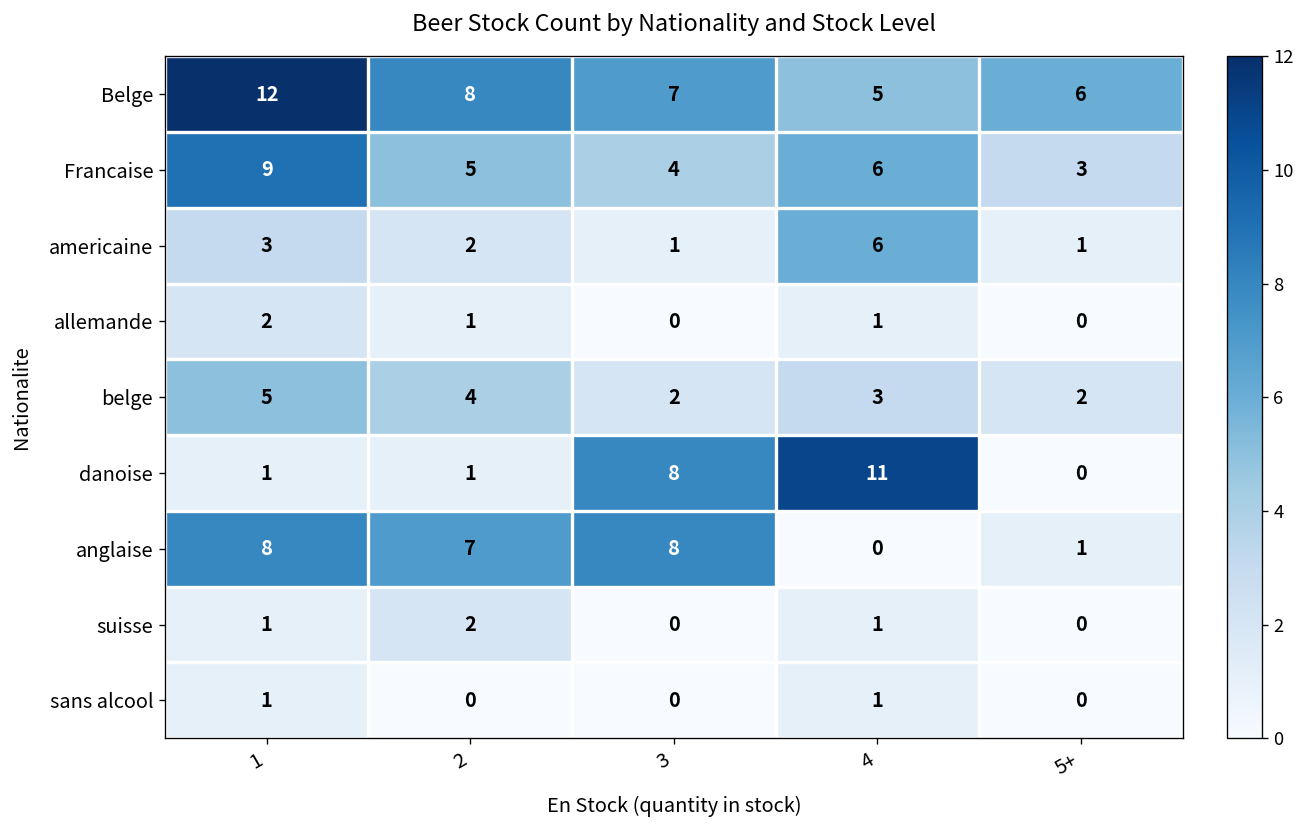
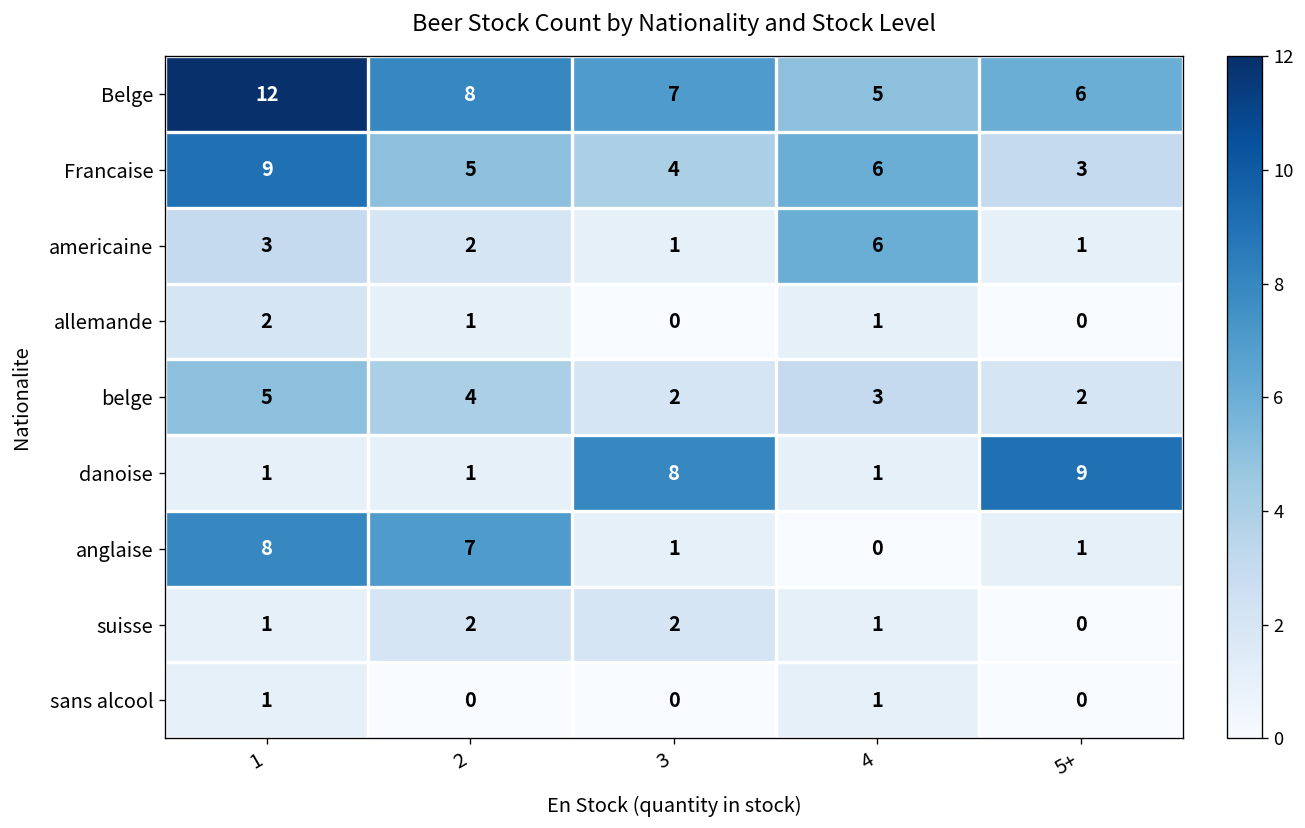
danoise, 4: 11 -> 1
danoise, 5+: 0 -> 9
anglaise, 3: 8 -> 1
suisse, 3: 0 -> 2
